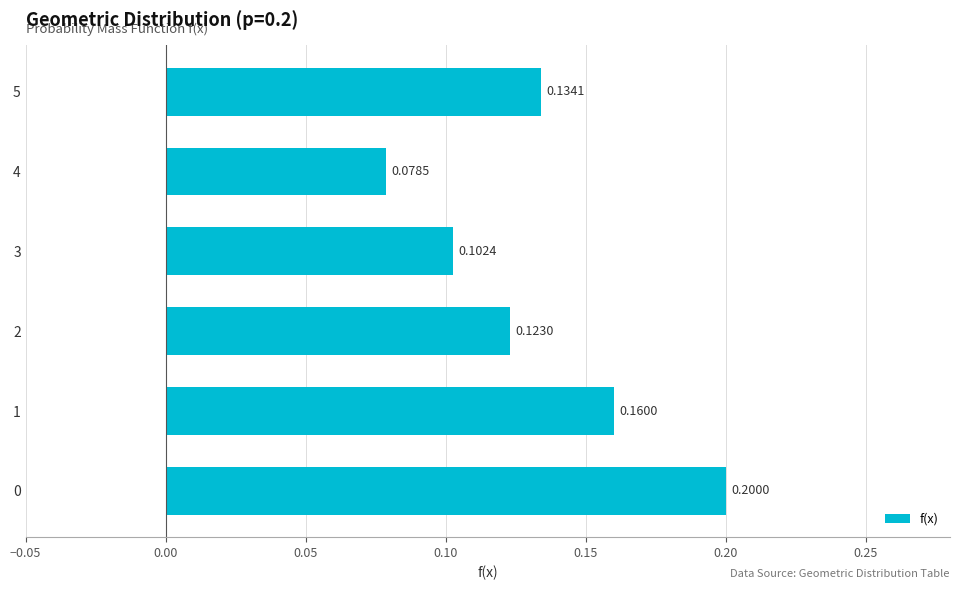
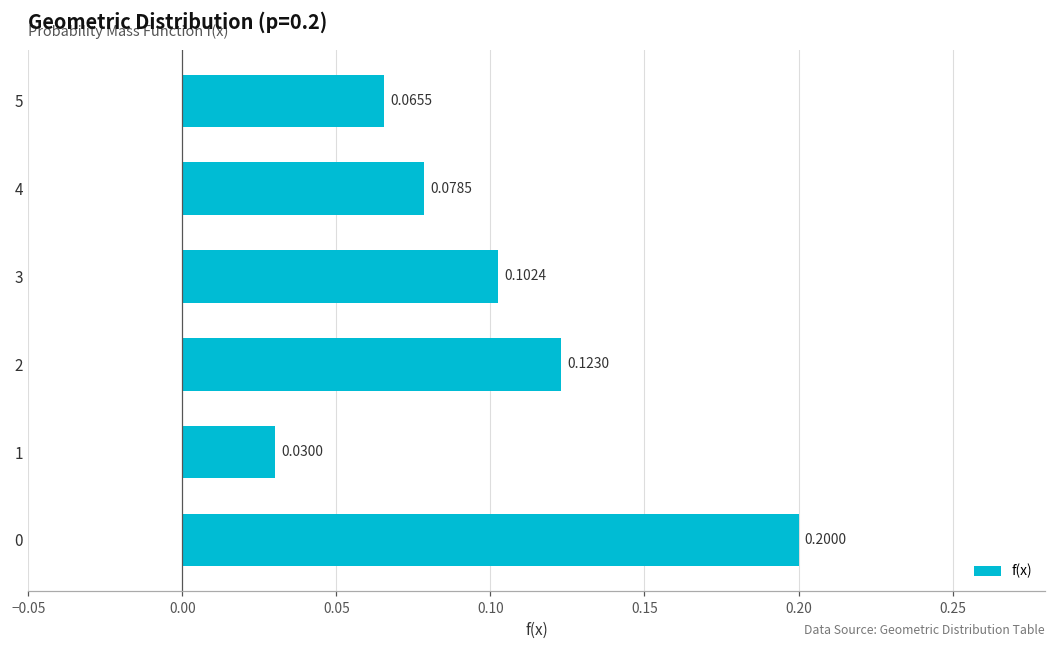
5: 0.1341 -> 0.0655
1: 0.1600 -> 0.0300
